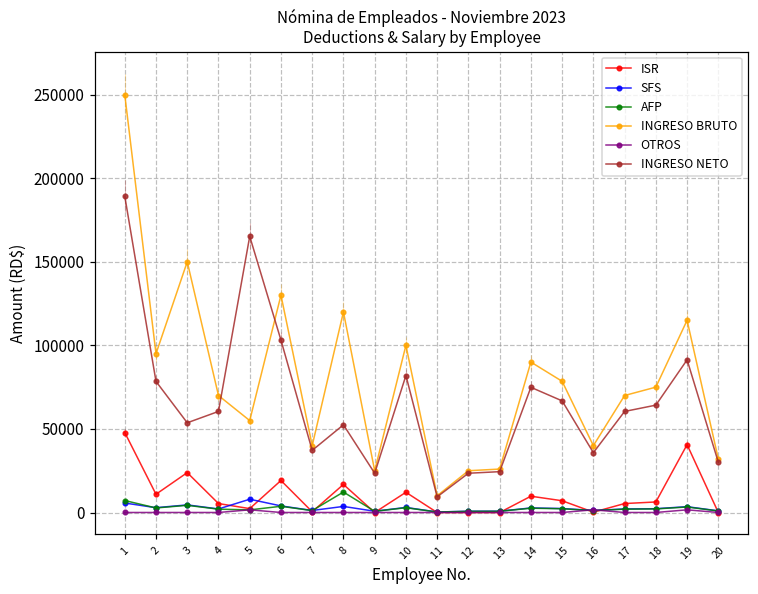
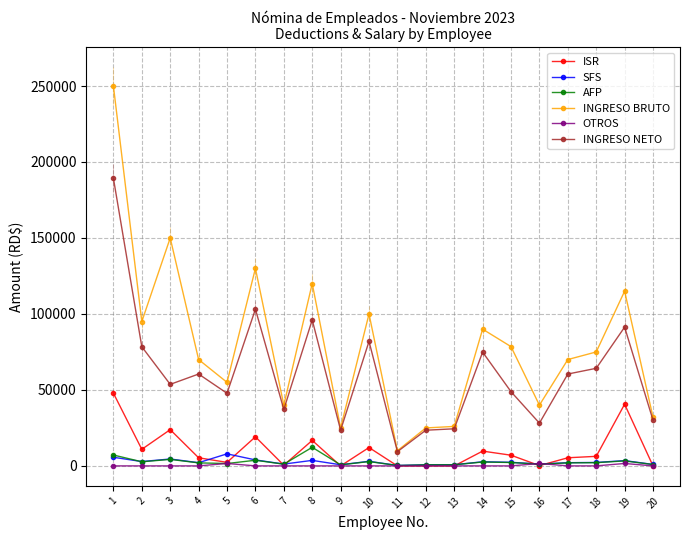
INGRESO NETO, 5: 165000 -> 48000
INGRESO NETO, 8: 52000 -> 96000
INGRESO NETO, 15: 67000 -> 49000
INGRESO NETO, 16: 36000 -> 28000
